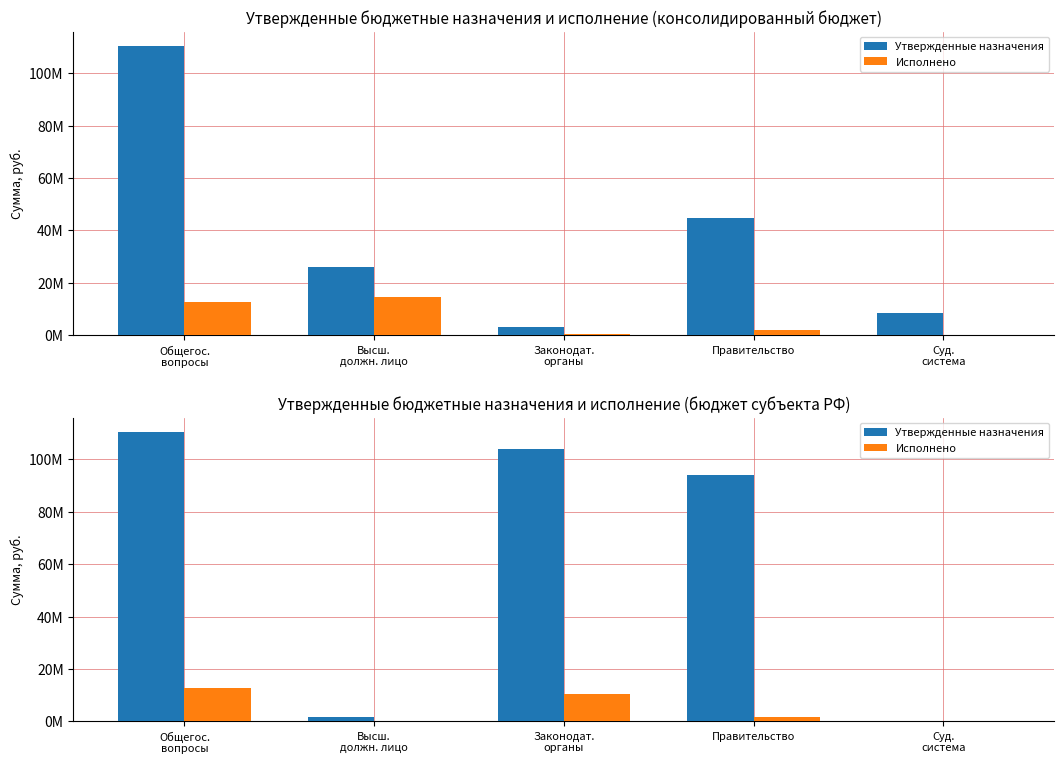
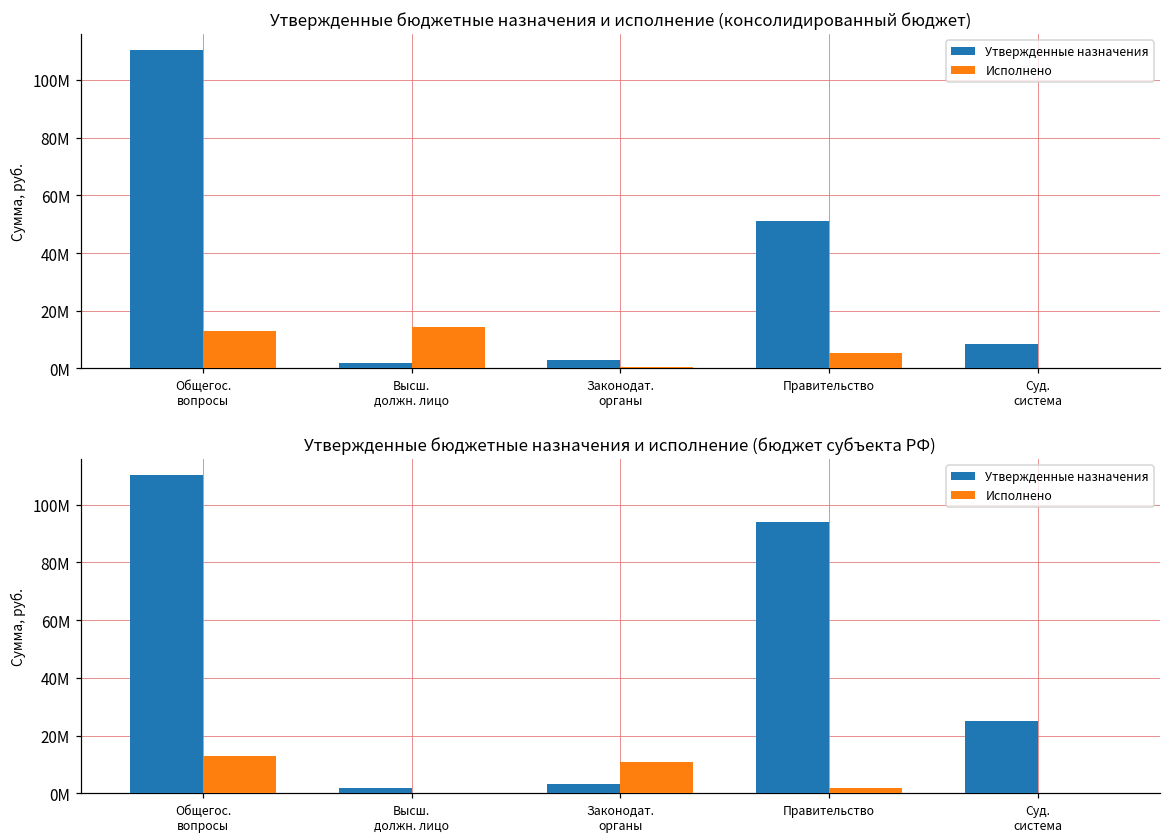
Утвержденные бюджетные назначения и исполнение (консолидированный бюджет), Утвержденные назначения, Высш. должн. лицо: 26М -> 2М
Утвержденные бюджетные назначения и исполнение (консолидированный бюджет), Утвержденные назначения, Правительство: 45М -> 51М
Утвержденные бюджетные назначения и исполнение (консолидированный бюджет), Исполнено, Правительство: 2М -> 6М
Утвержденные бюджетные назначения и исполнение (бюджет субъекта РФ), Утвержденные назначения, Законодат. органы: 104М -> 3М
Утвержденные бюджетные назначения и исполнение (бюджет субъекта РФ), Утвержденные назначения, Суд. система: 0М -> 25М
